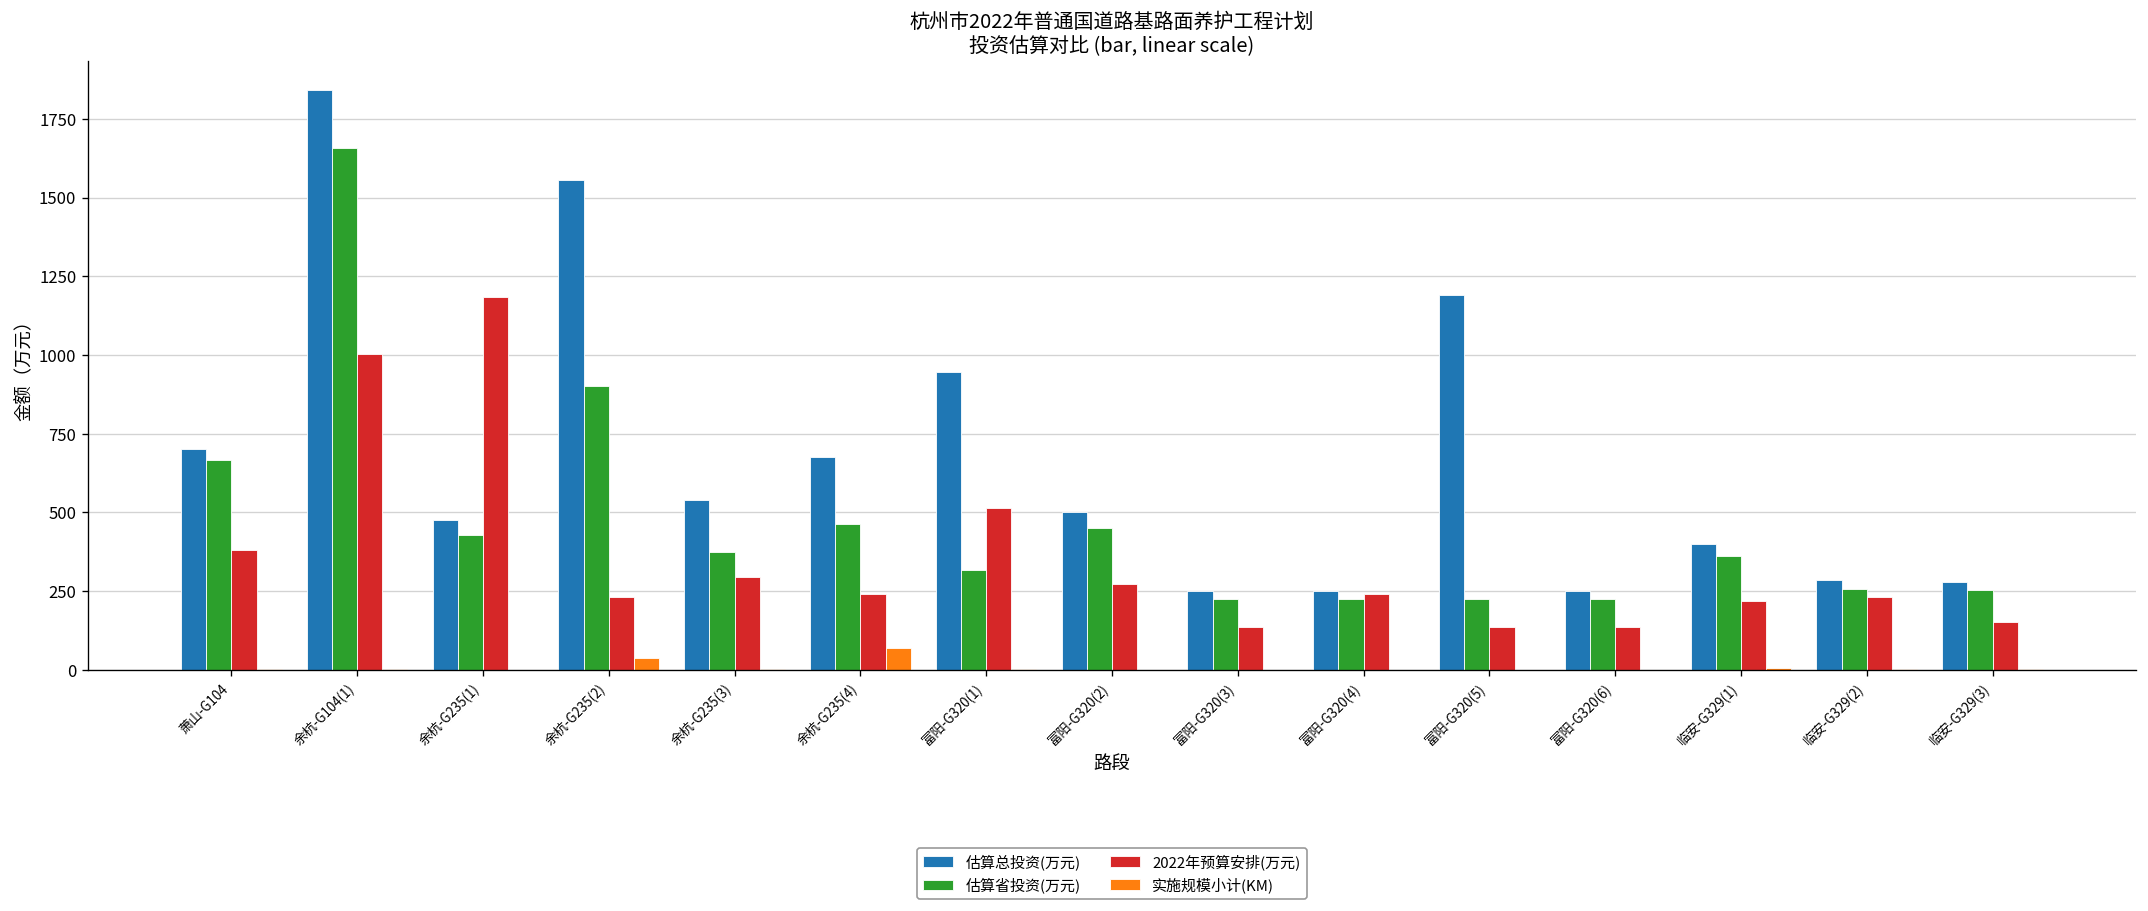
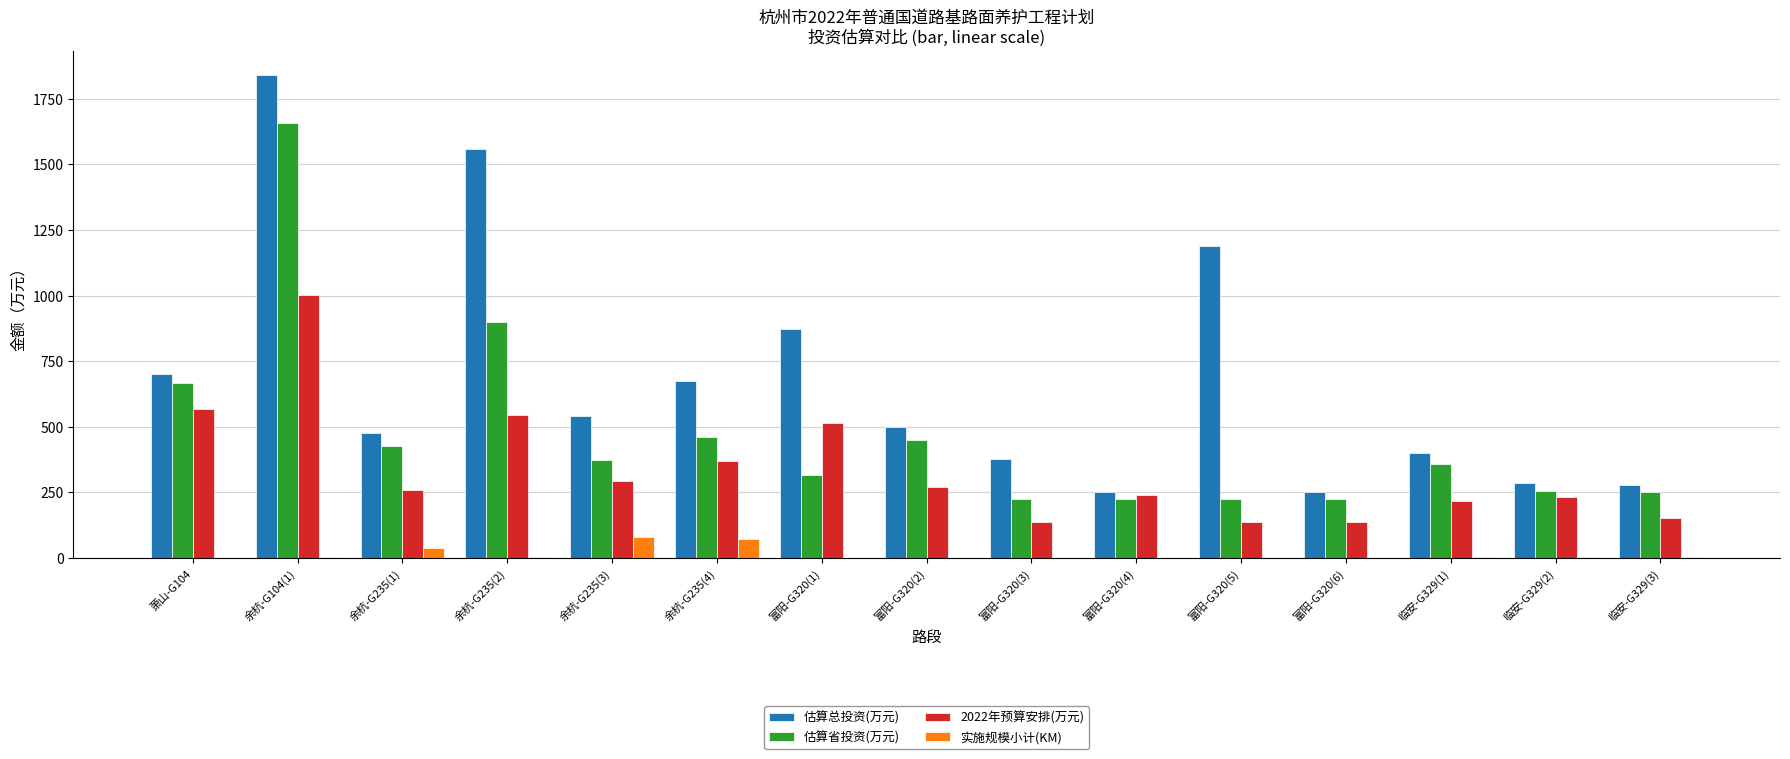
2022年预算安排(万元), 萧山-G104: 380 -> 570
2022年预算安排(万元), 余杭-G235(1): 1180 -> 260
实施规模小计(KM), 余杭-G235(1): 0 -> 40
2022年预算安排(万元), 余杭-G235(2): 230 -> 550
实施规模小计(KM), 余杭-G235(2): 40 -> 0
实施规模小计(KM), 余杭-G235(3): 0 -> 80
2022年预算安排(万元), 余杭-G235(4): 240 -> 370
估算总投资(万元), 富阳-G320(1): 950 -> 870
估算总投资(万元), 富阳-G320(3): 250 -> 380
